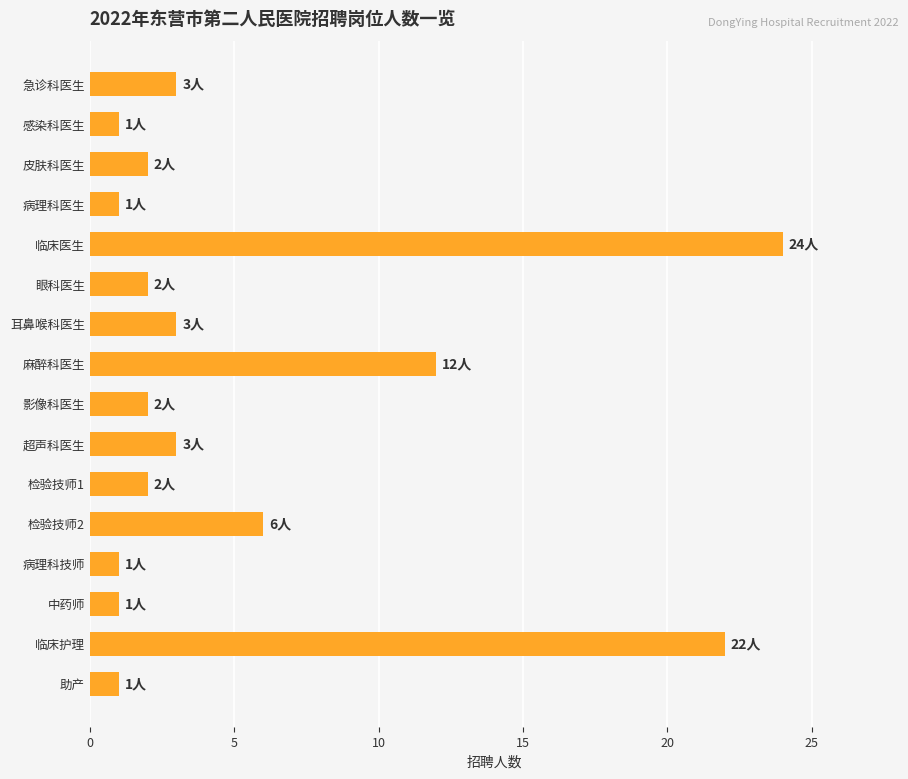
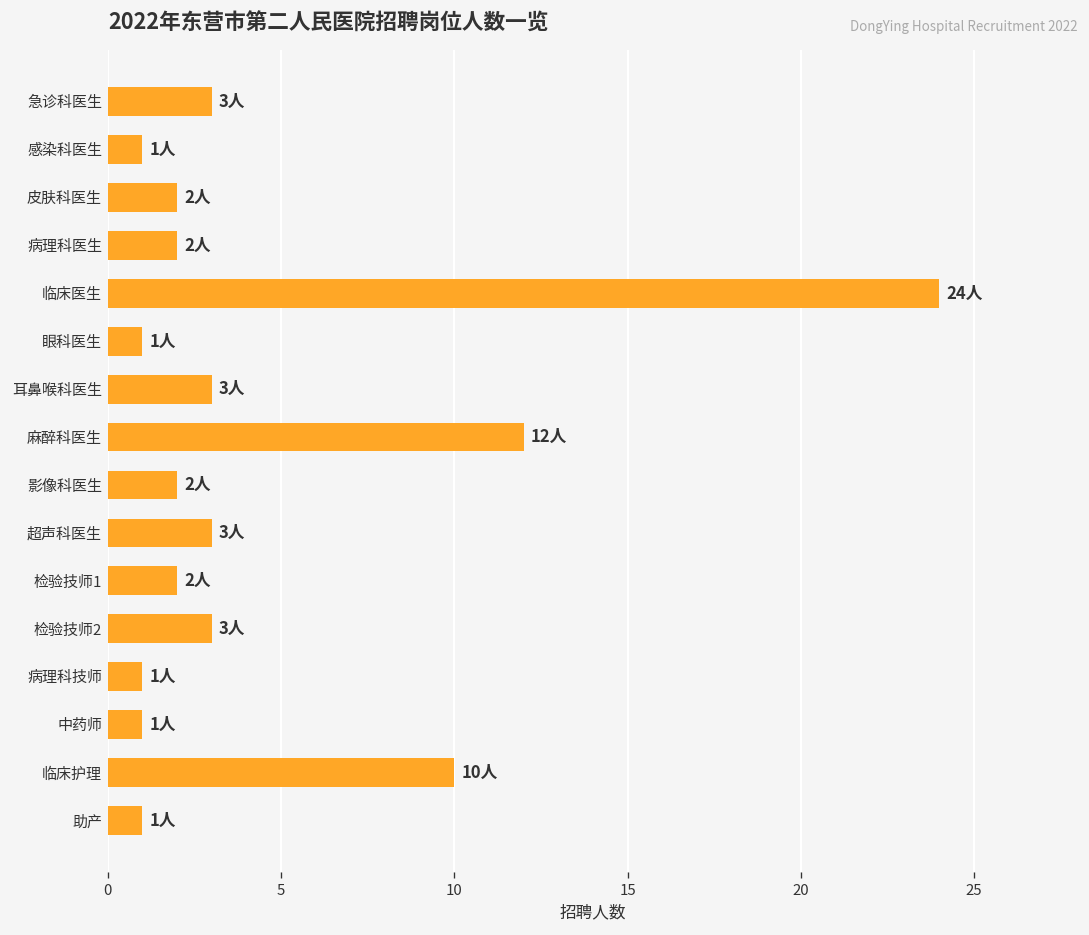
病理科医生: 1人 -> 2人
眼科医生: 2人 -> 1人
检验技师2: 6人 -> 3人
临床护理: 22人 -> 10人
